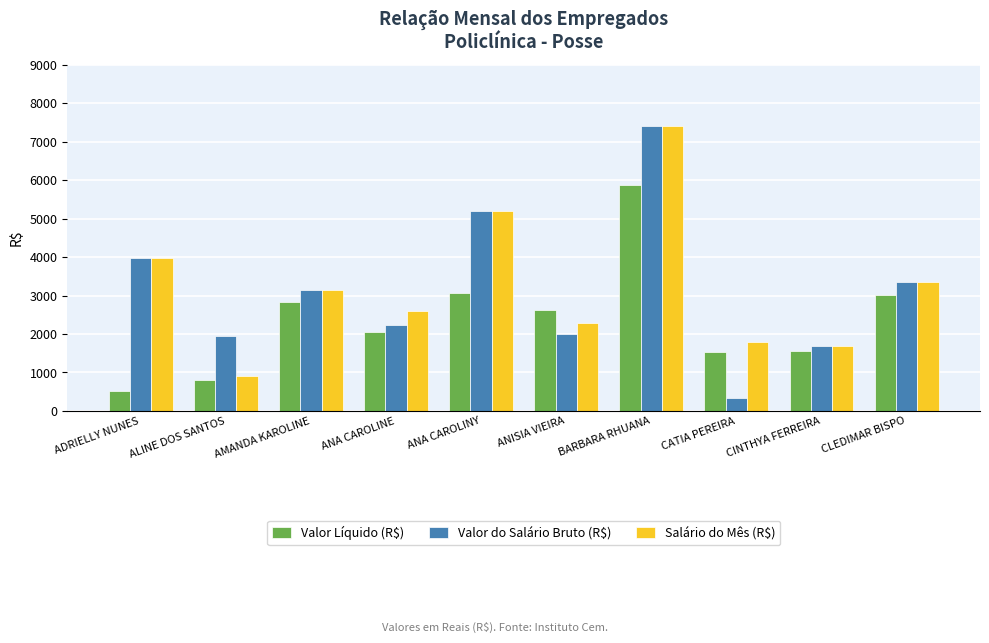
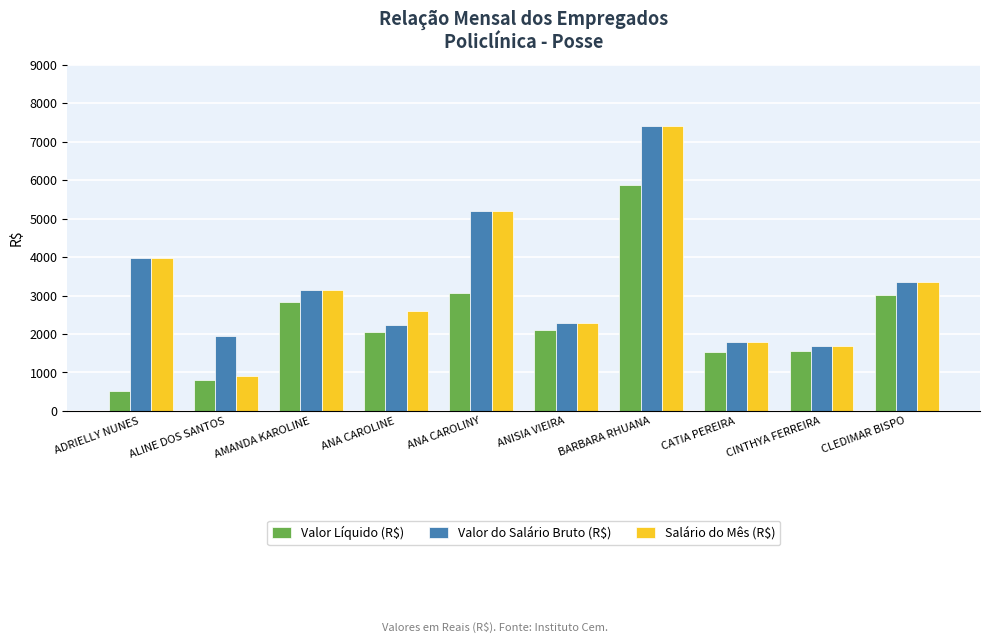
Valor Líquido (R$), ANISIA VIEIRA: 2600 -> 2100
Valor do Salário Bruto (R$), ANISIA VIEIRA: 2000 -> 2300
Valor do Salário Bruto (R$), CATIA PEREIRA: 300 -> 1800
